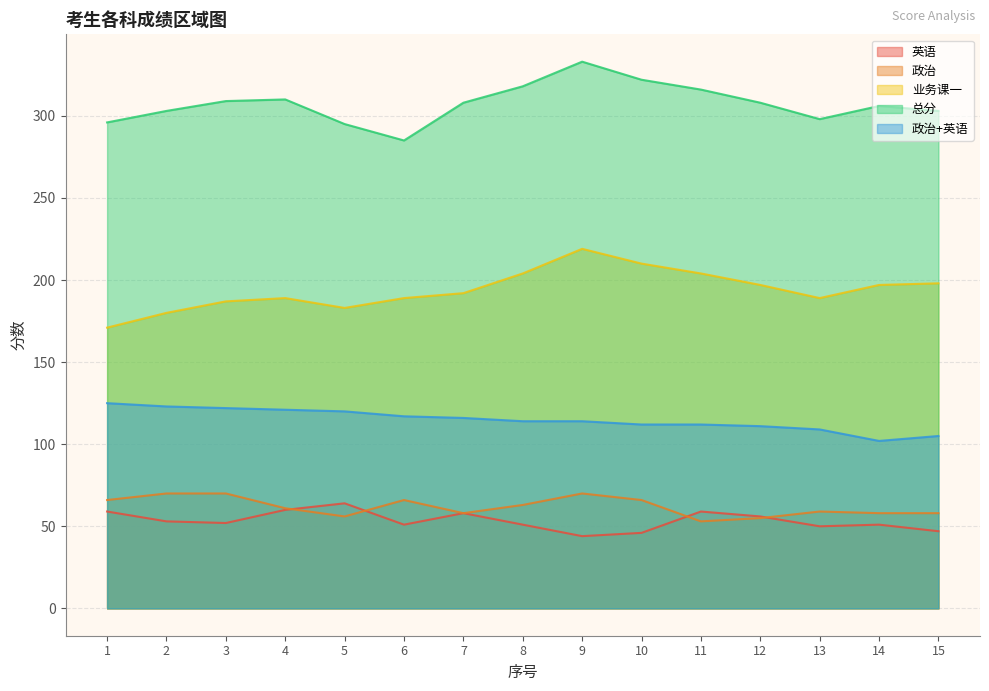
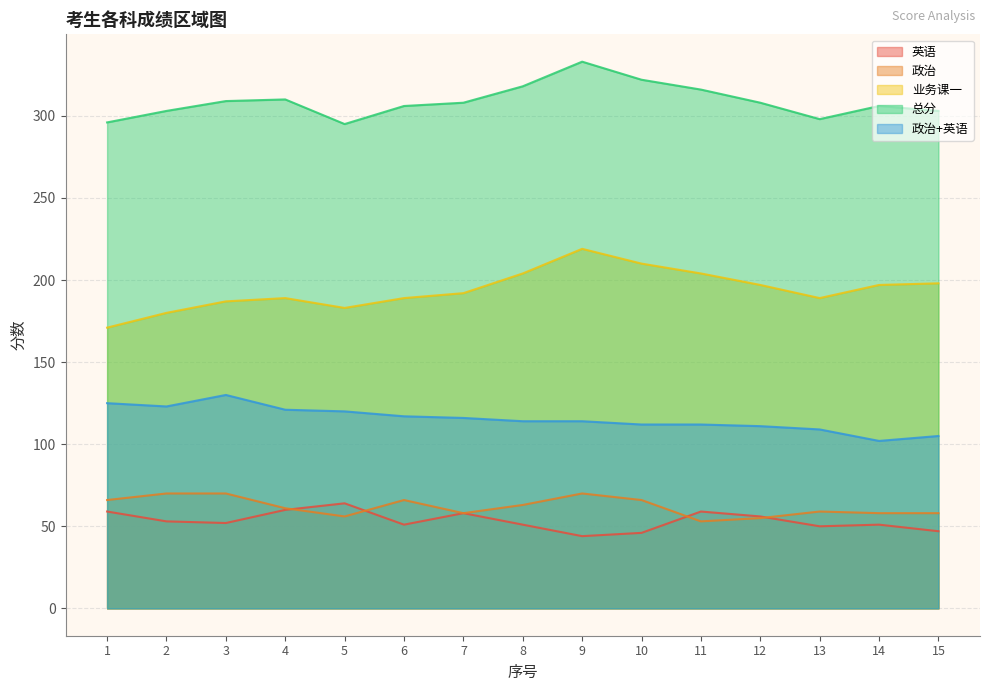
政治+英语, 3: 122 -> 130
总分, 6: 285 -> 306
